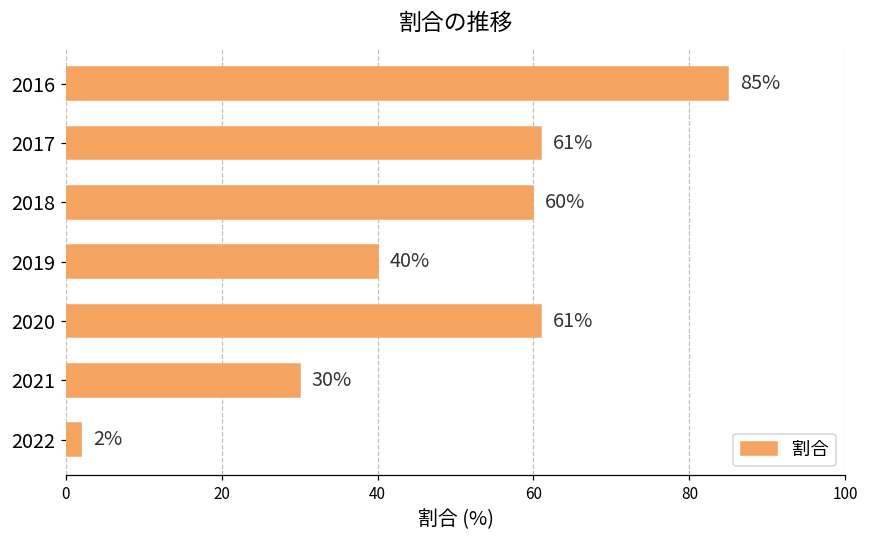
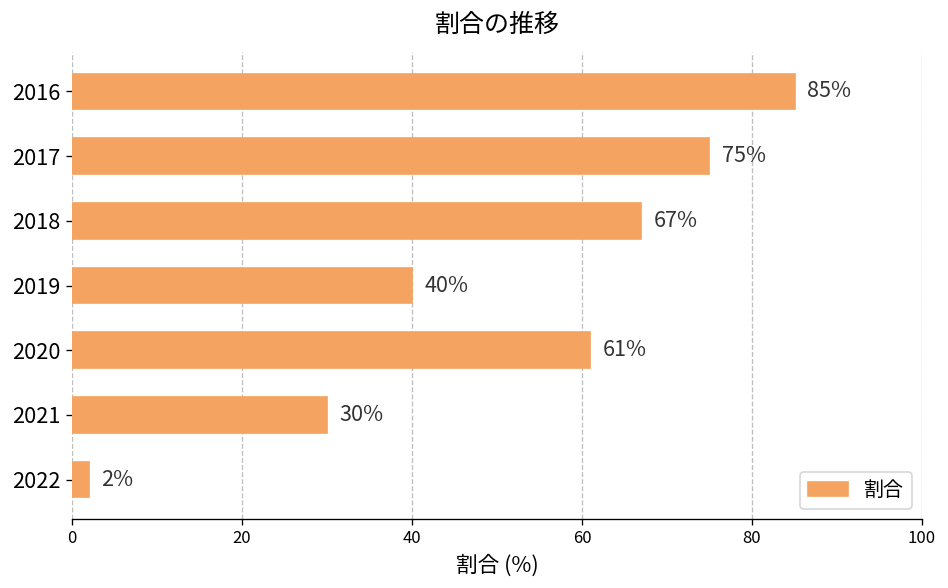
2017: 61% -> 75%
2018: 60% -> 67%
